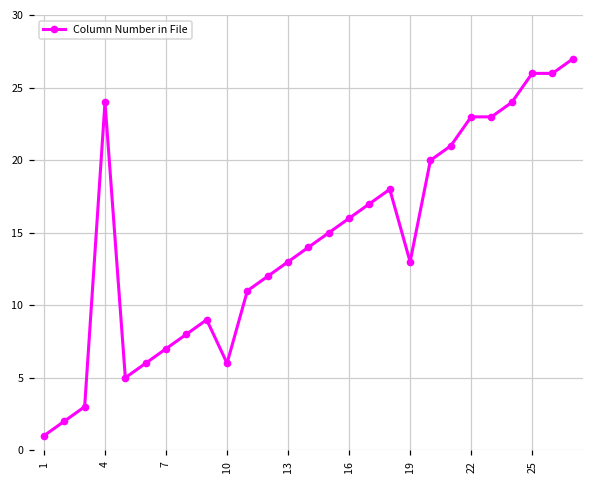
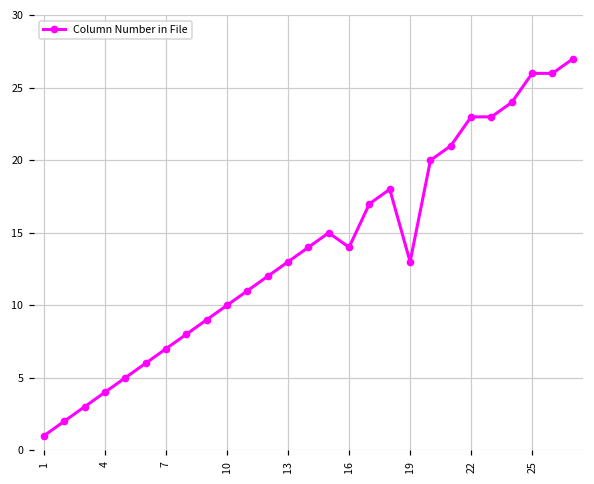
4: 24 -> 4
10: 6 -> 10
16: 16 -> 14
